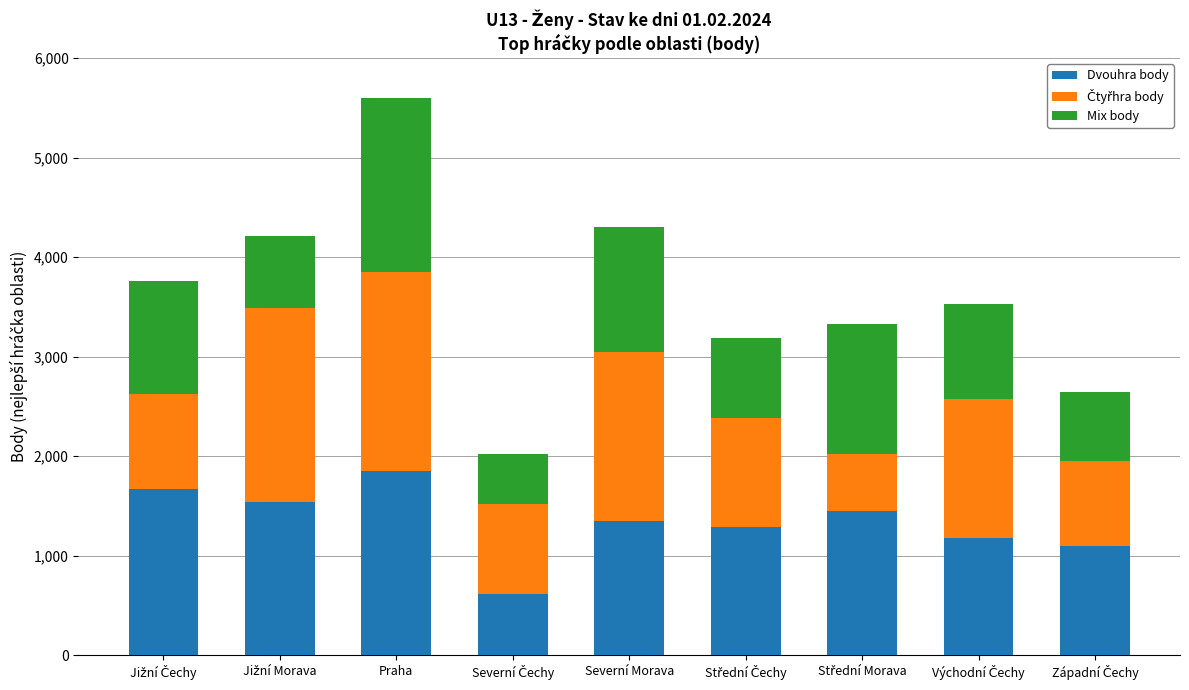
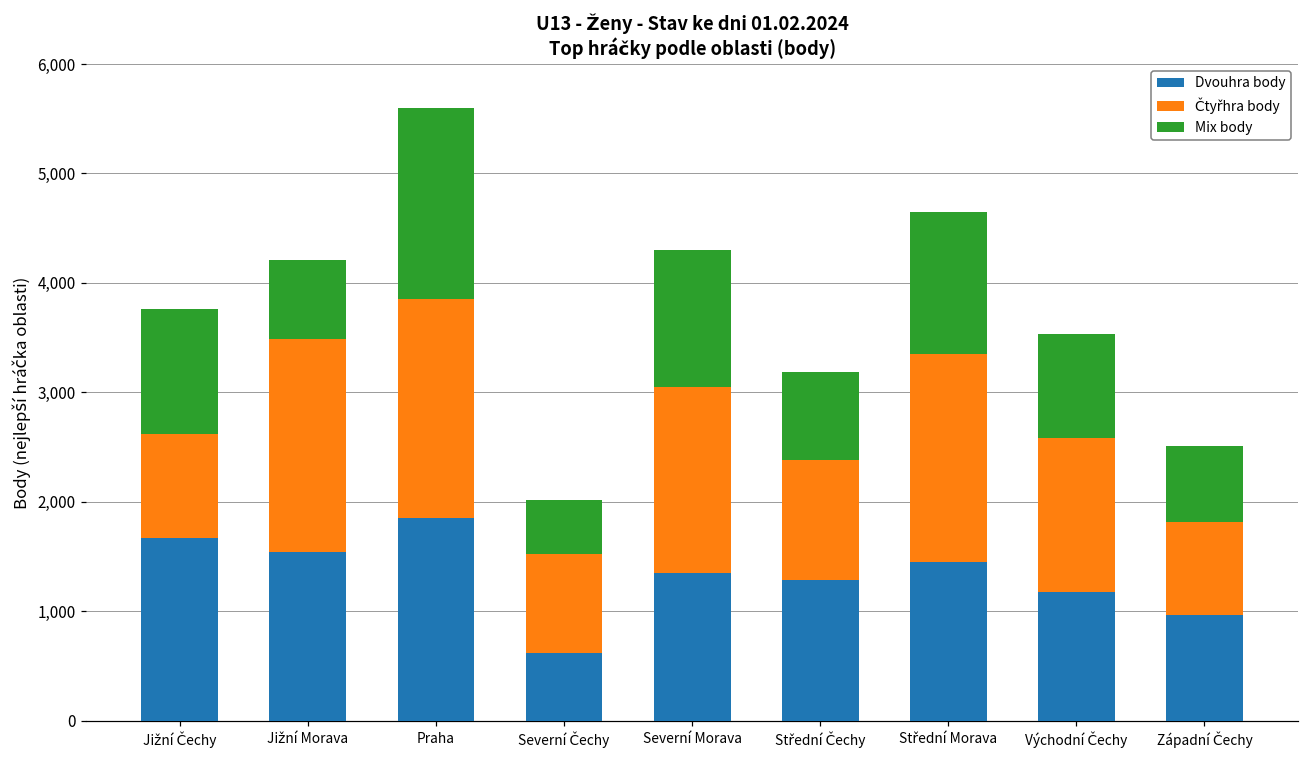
Čtyřhra body, Střední Morava: 600 -> 1,900
Dvouhra body, Západní Čechy: 1,100 -> 1,000
